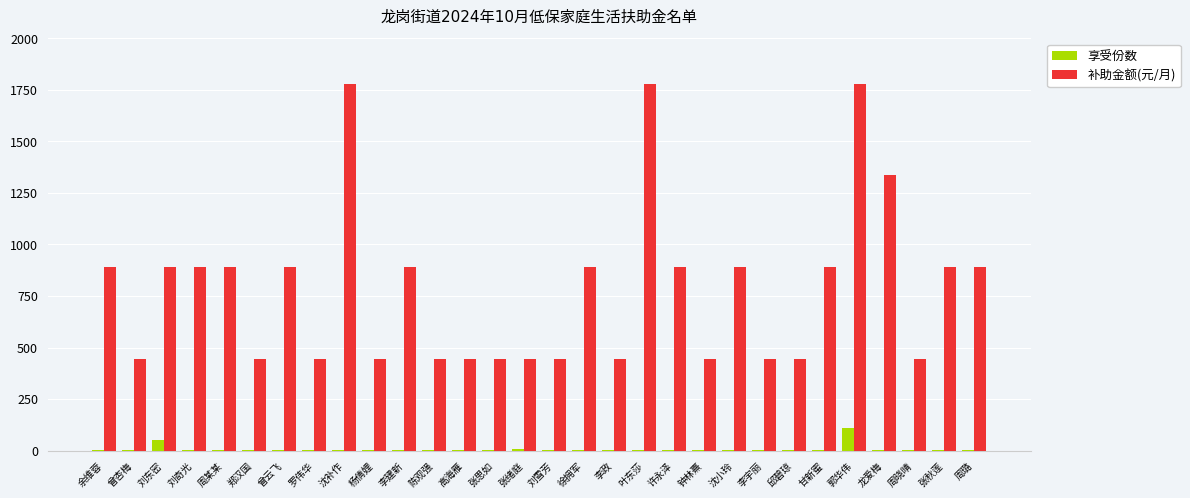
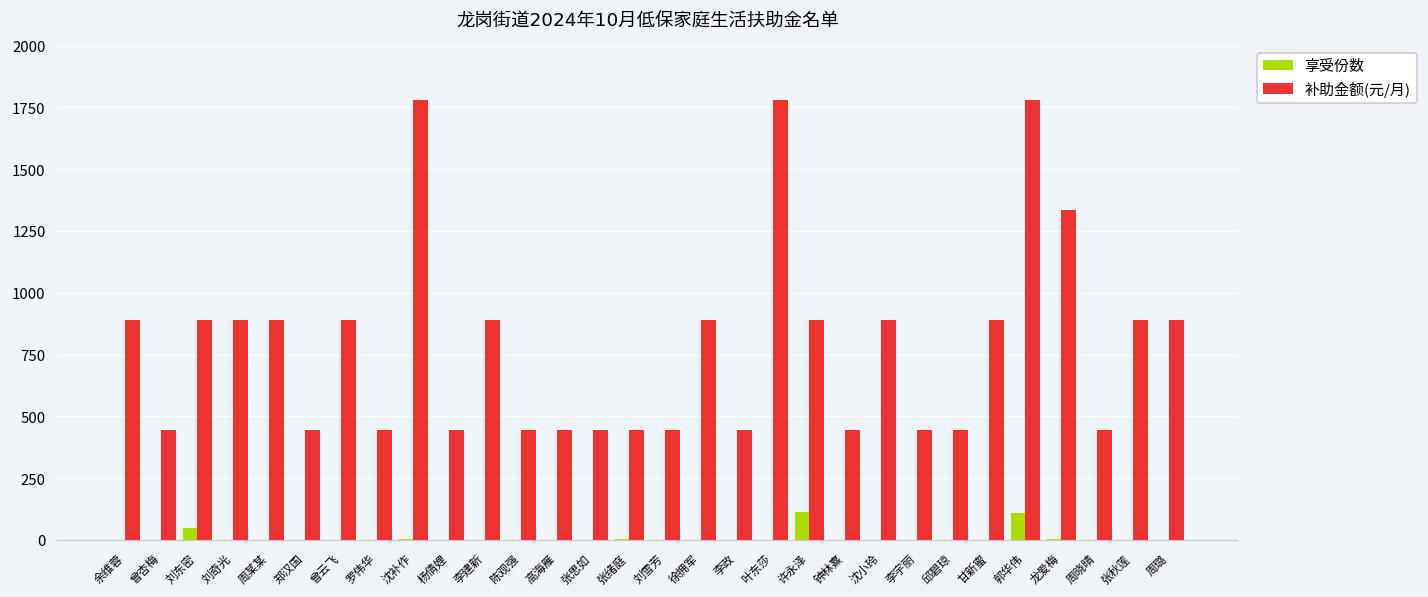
享受份数, 许永泽: 0 -> 110
